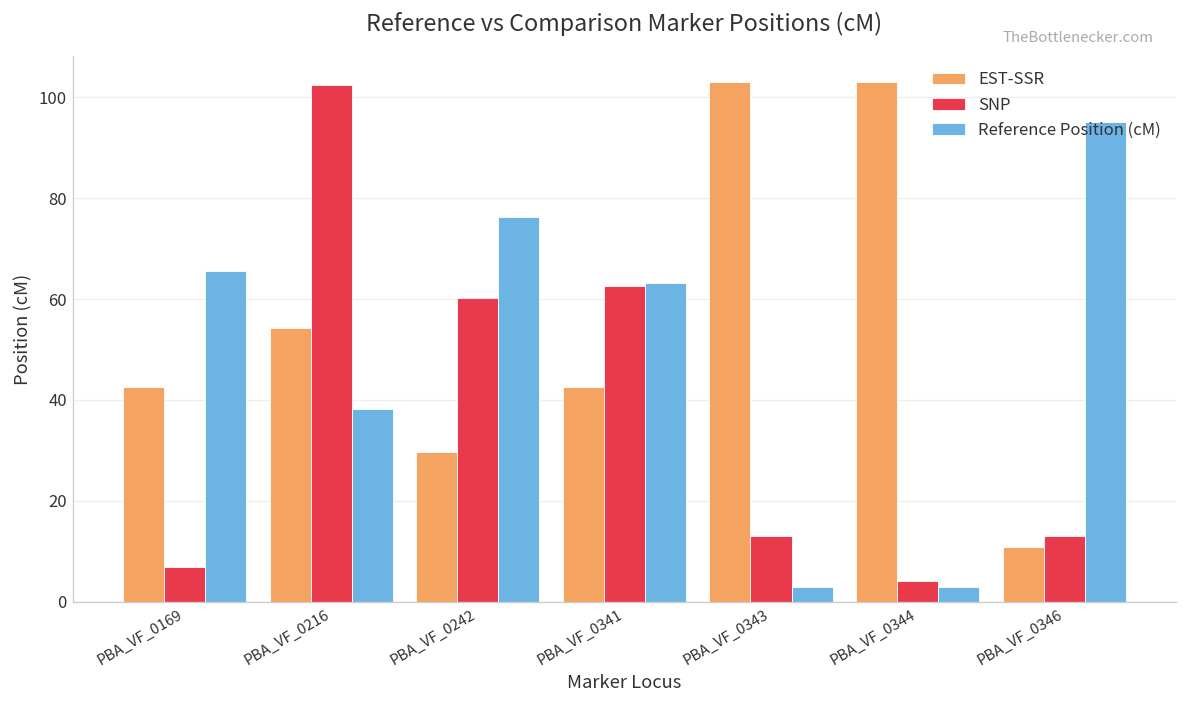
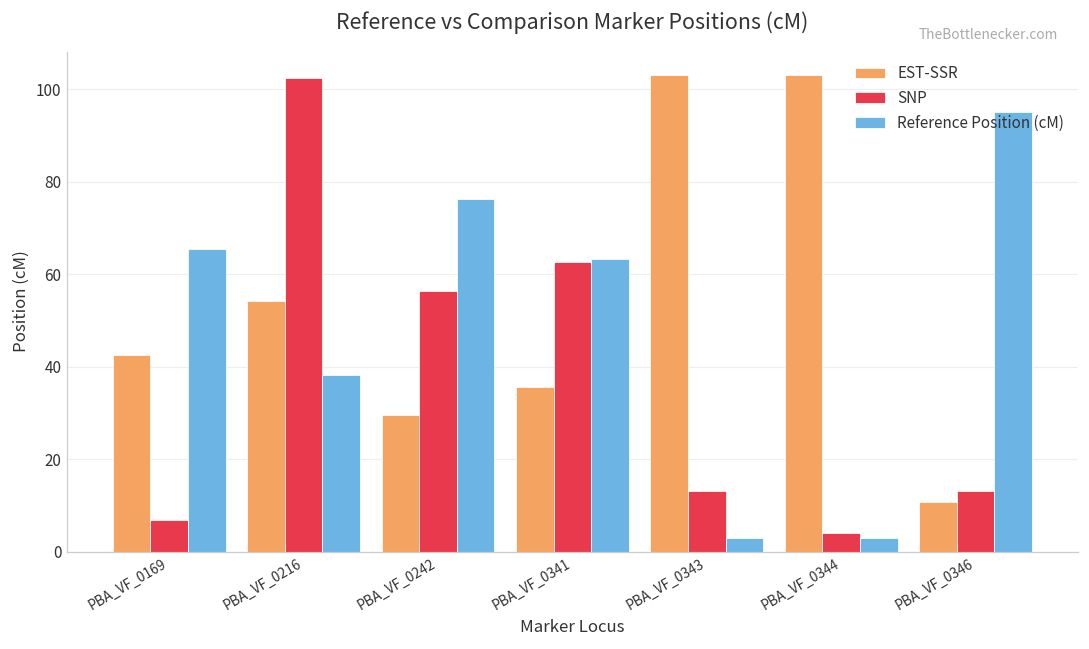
SNP, PBA_VF_0242: 60 -> 56
EST-SSR, PBA_VF_0341: 43 -> 36
